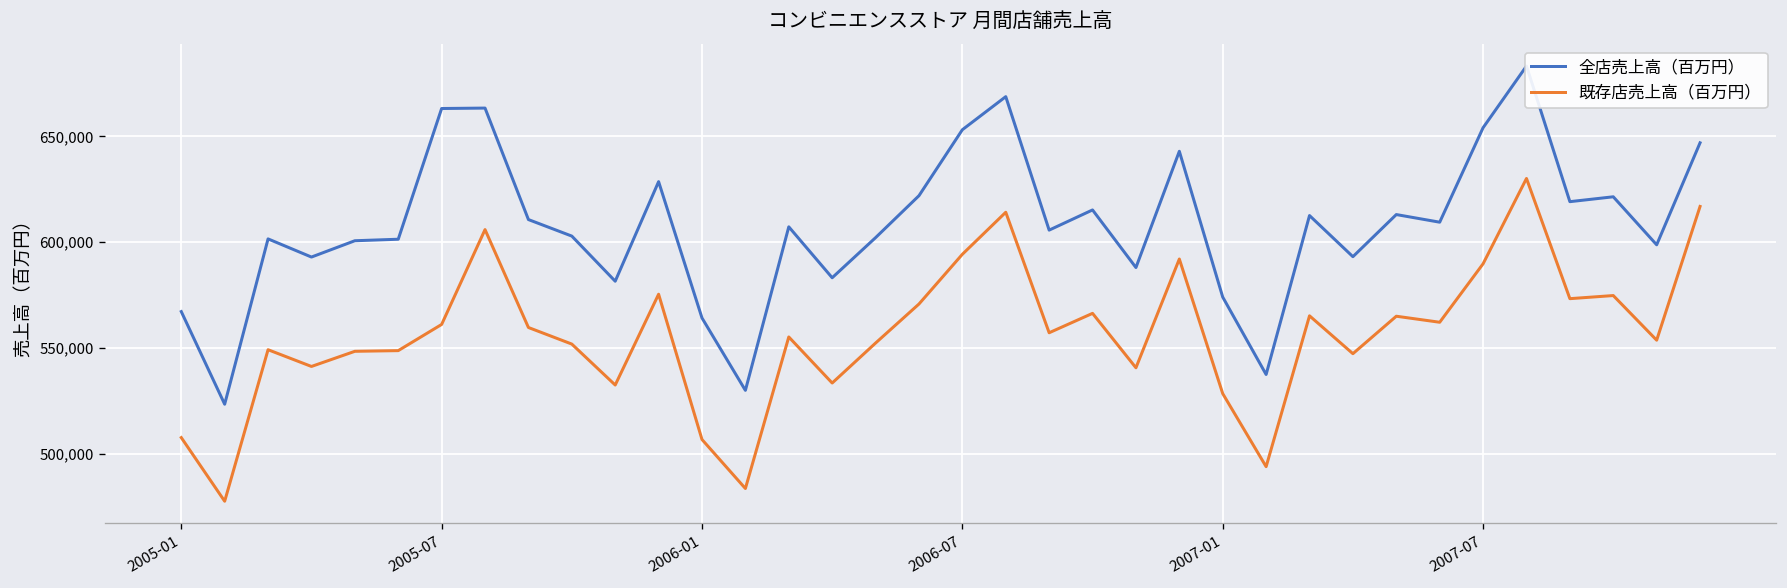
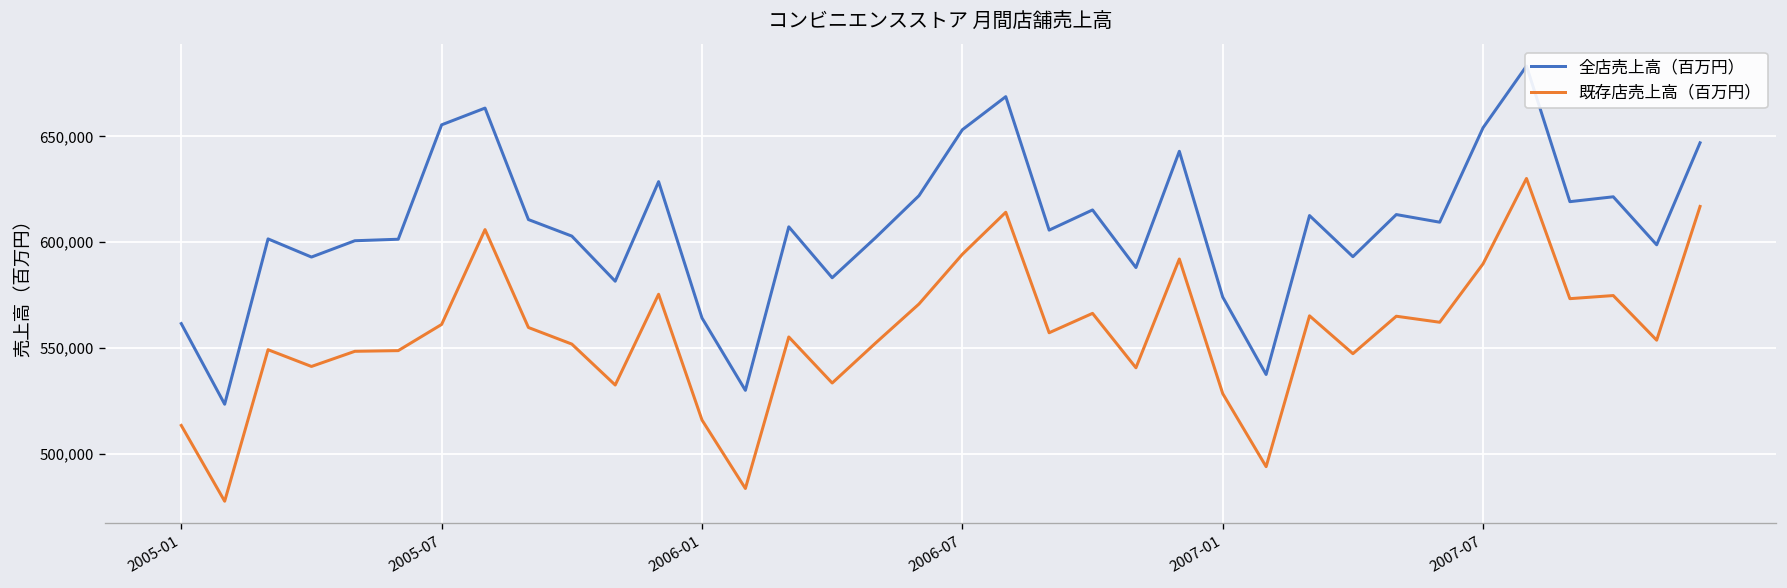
全店売上高（百万円）, 2005-01: 567,000 -> 561,000
既存店売上高（百万円）, 2005-01: 508,000 -> 513,000
全店売上高（百万円）, 2005-07: 663,000 -> 655,000
既存店売上高（百万円）, 2006-01: 507,000 -> 516,000
